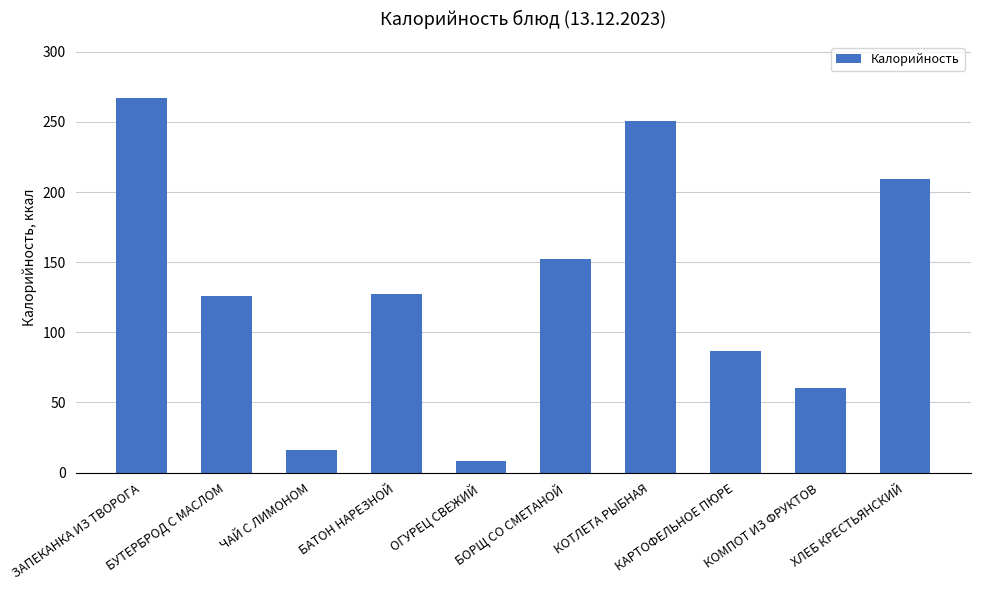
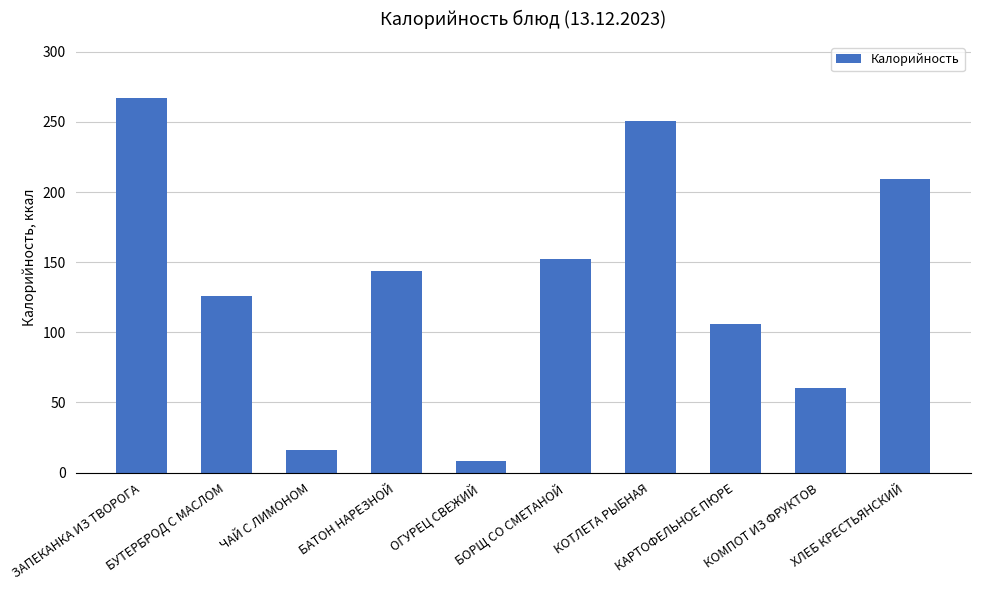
БАТОН НАРЕЗНОЙ: 127 -> 144
КАРТОФЕЛЬНОЕ ПЮРЕ: 87 -> 106
